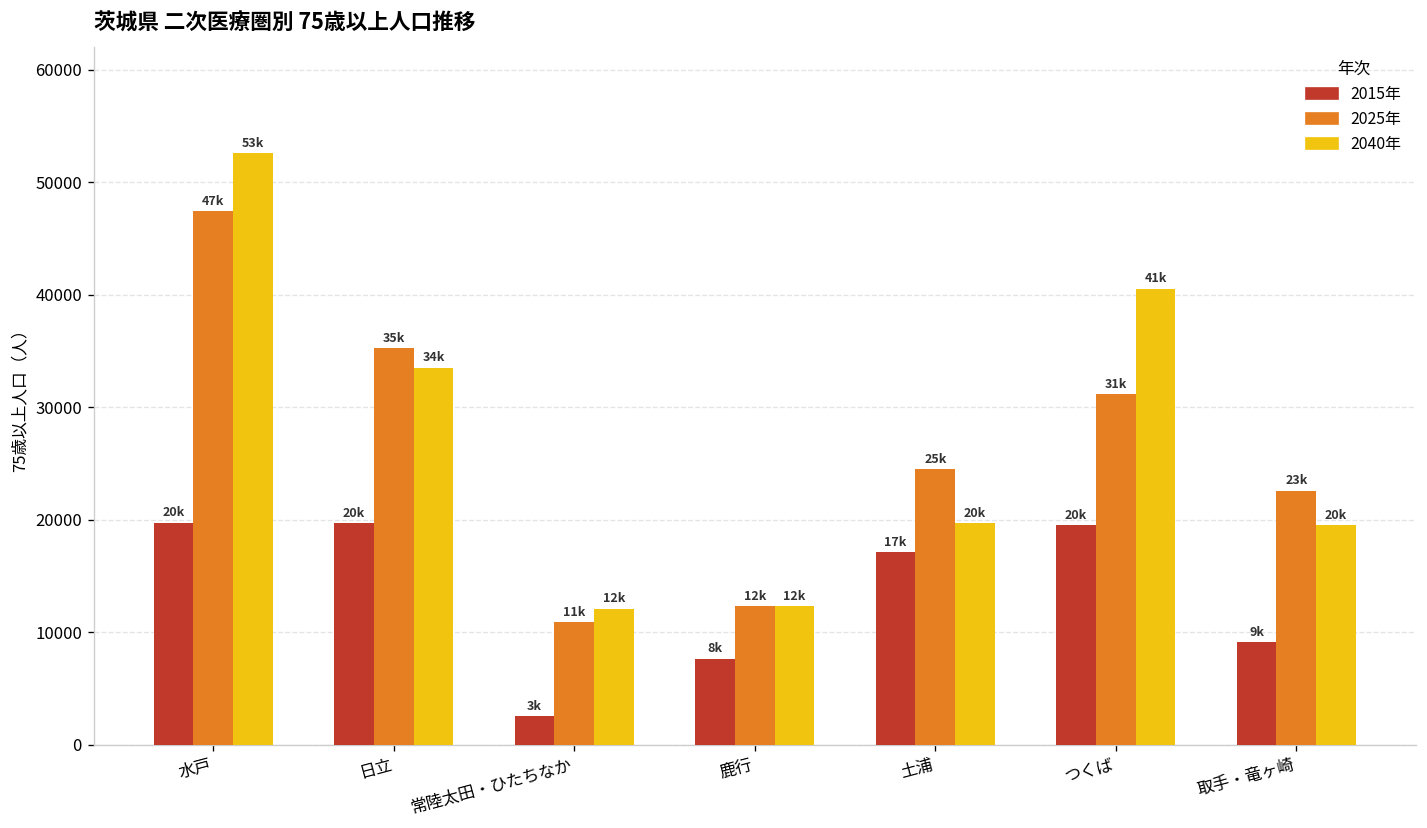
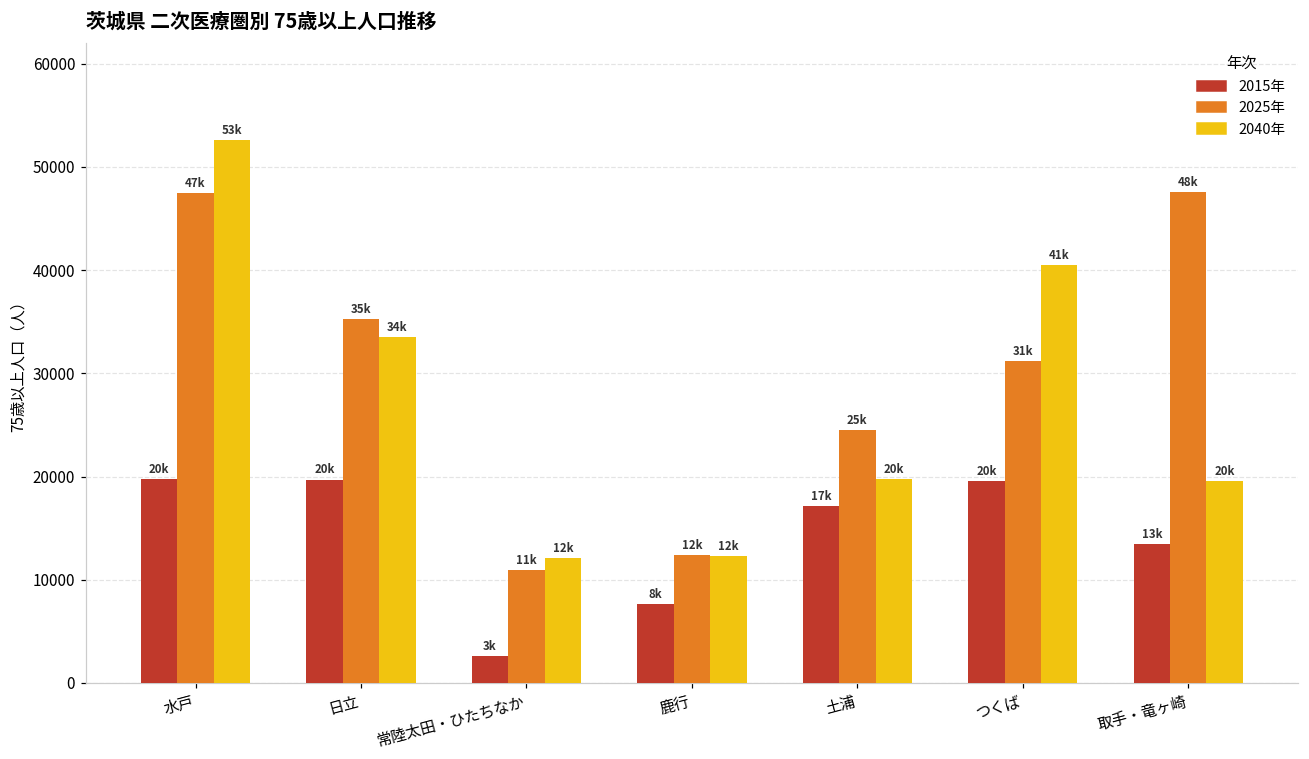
2015年, 取手・竜ヶ崎: 9k -> 13k
2025年, 取手・竜ヶ崎: 23k -> 48k
